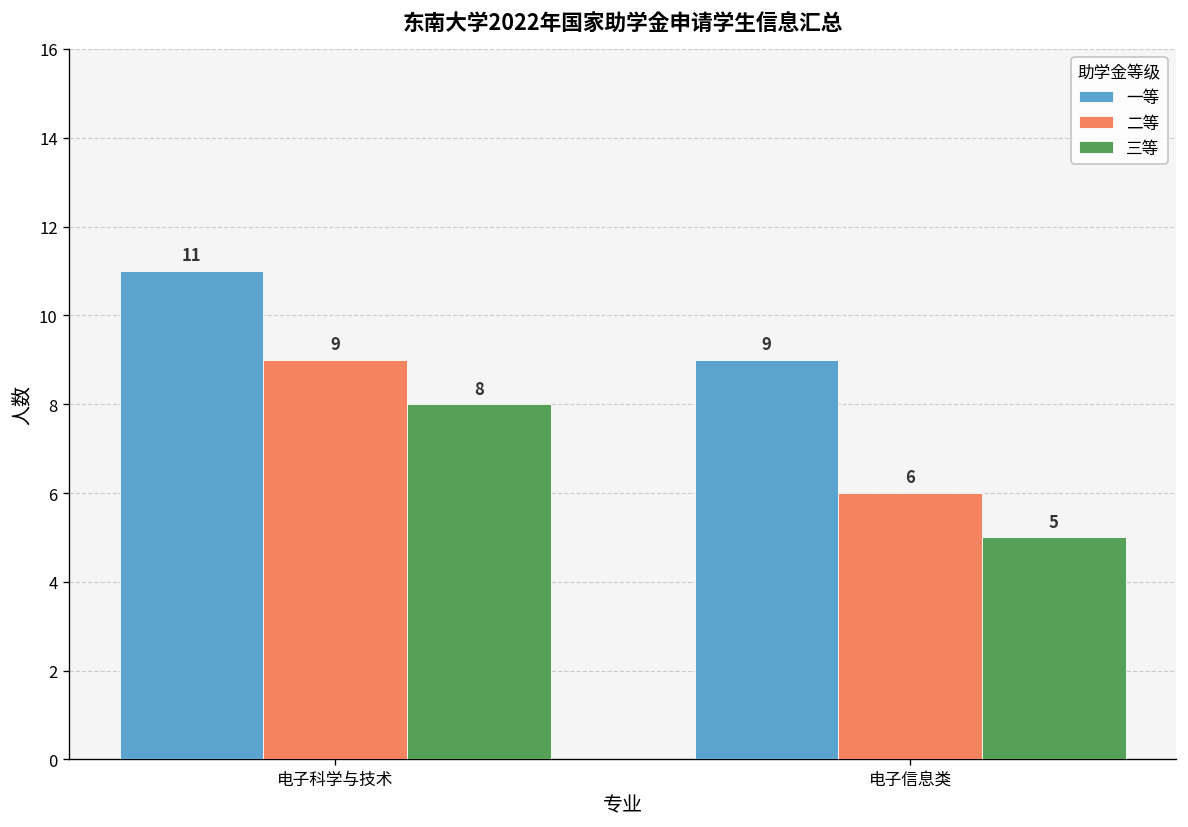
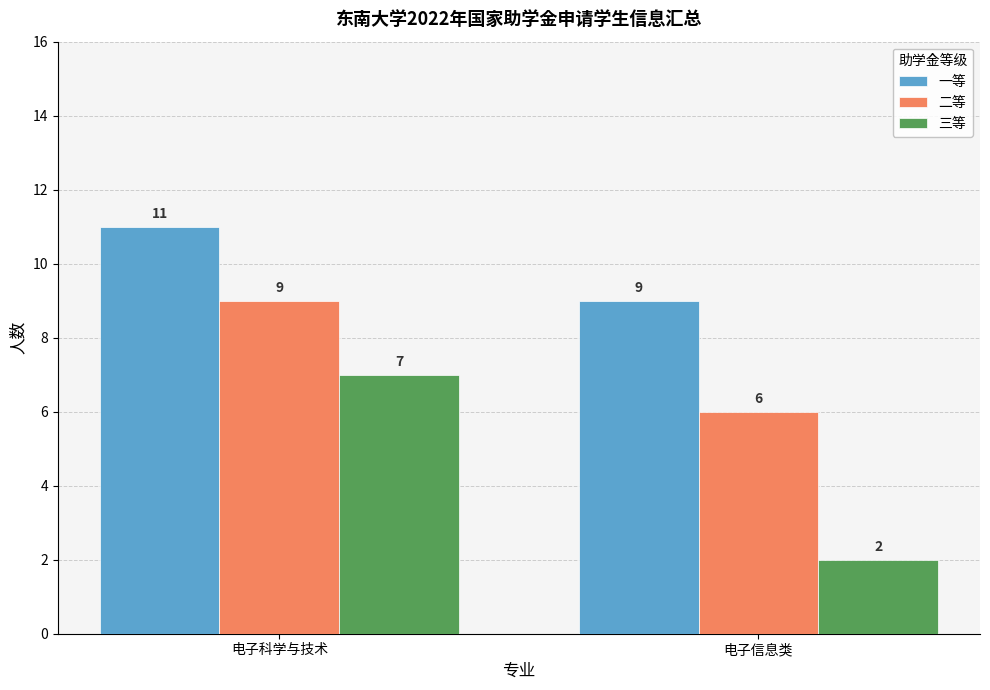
三等, 电子科学与技术: 8 -> 7
三等, 电子信息类: 5 -> 2
